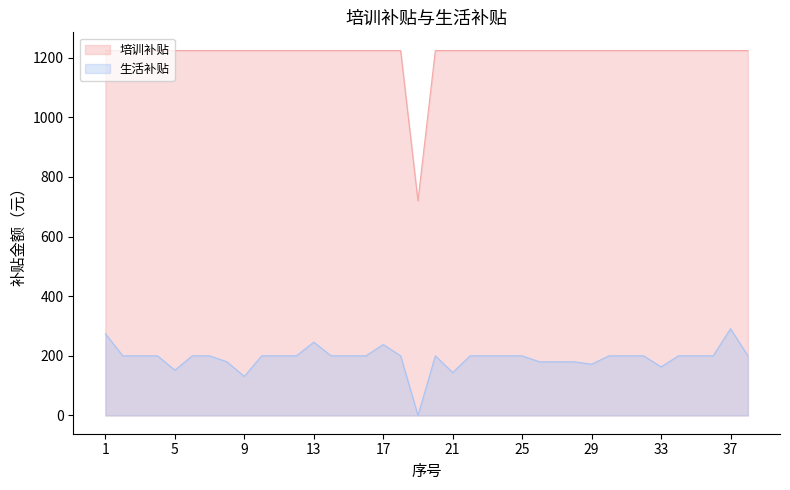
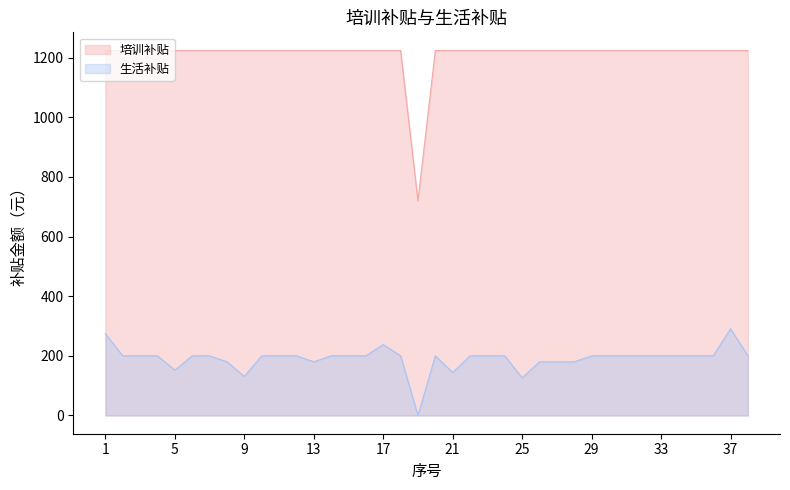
生活补贴, 13: 250 -> 180
生活补贴, 25: 200 -> 130
生活补贴, 29: 170 -> 200
生活补贴, 33: 160 -> 200
